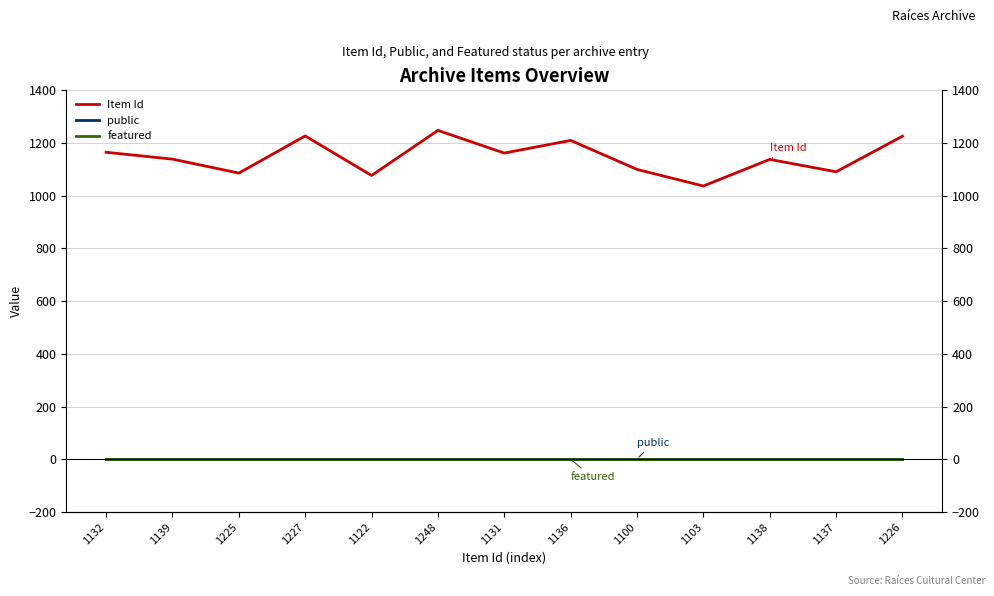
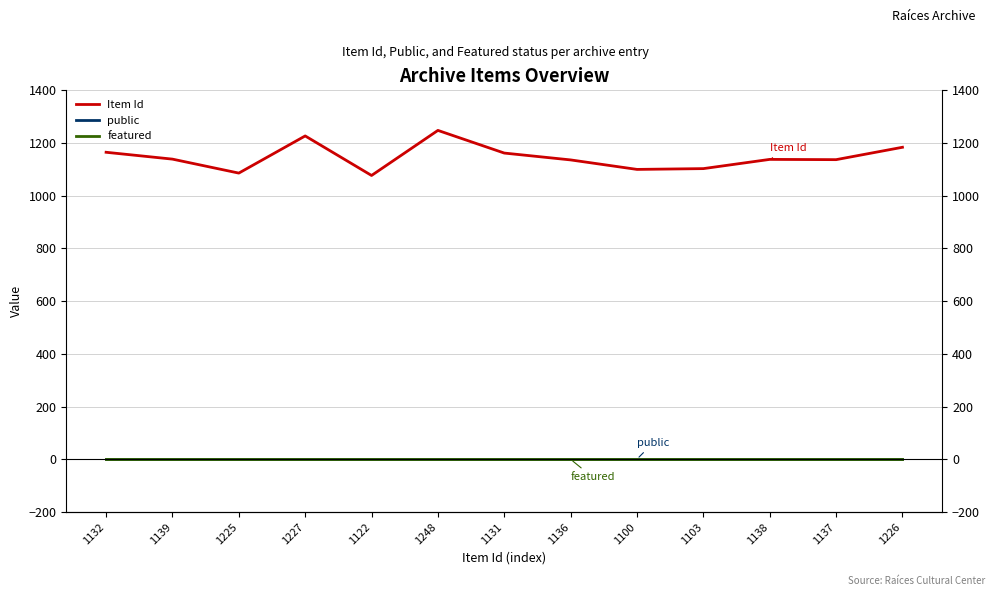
Item Id, 1136: 1210 -> 1140
Item Id, 1103: 1040 -> 1100
Item Id, 1137: 1090 -> 1140
Item Id, 1226: 1230 -> 1180
